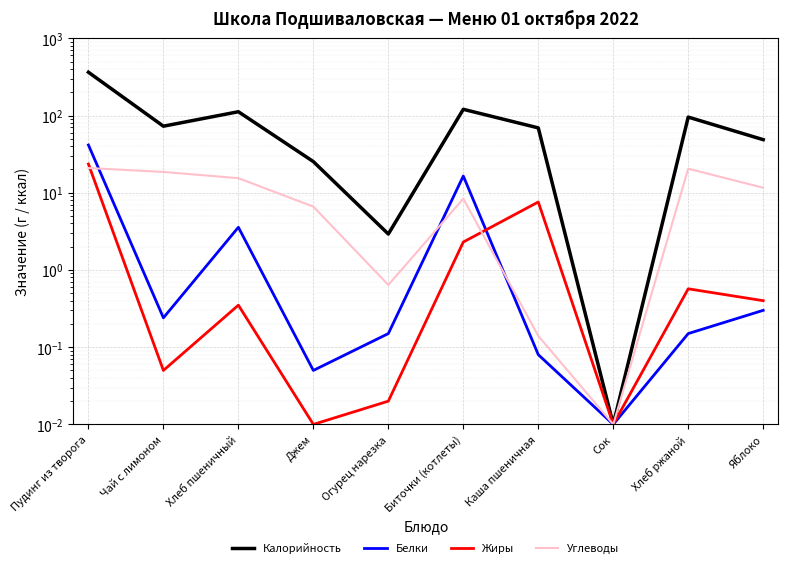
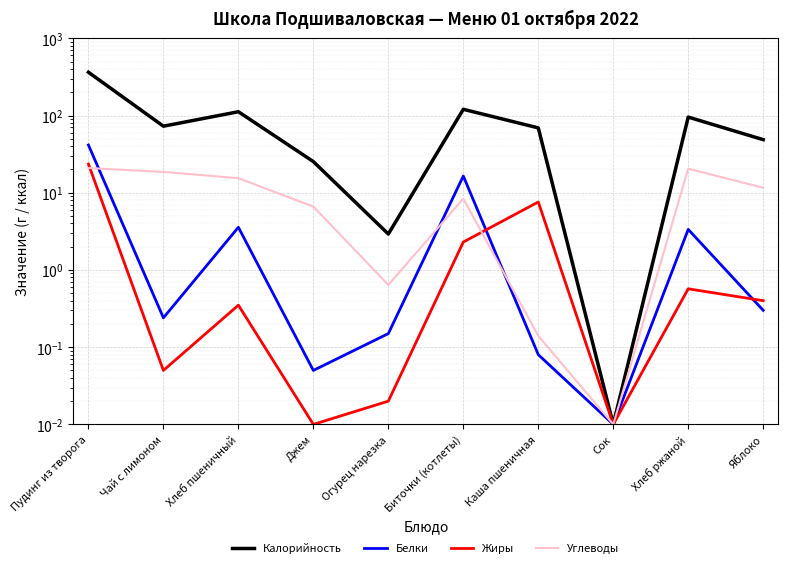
Белки, Хлеб ржаной: 0.15 -> 3.4
